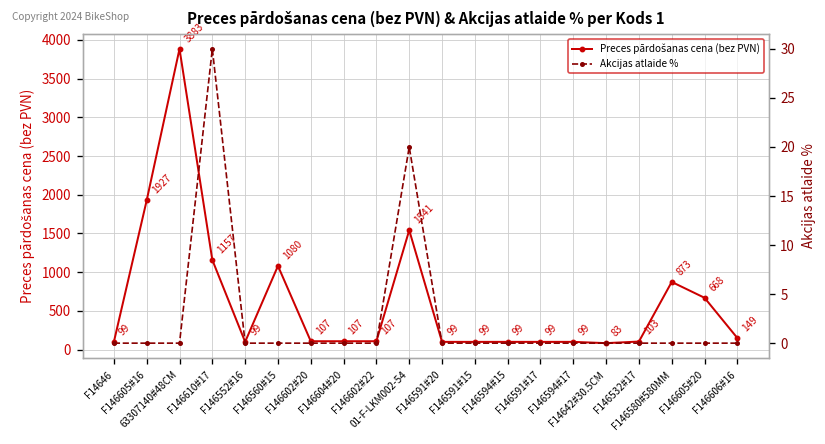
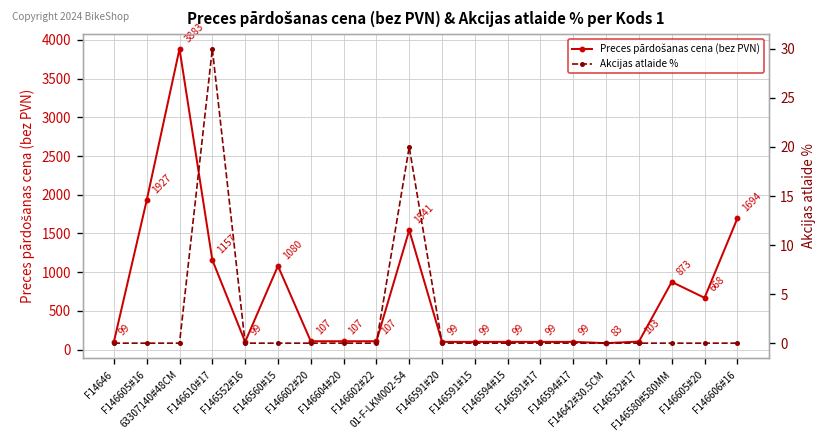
Preces pārdošanas cena (bez PVN), F146606#16: 149 -> 1694
